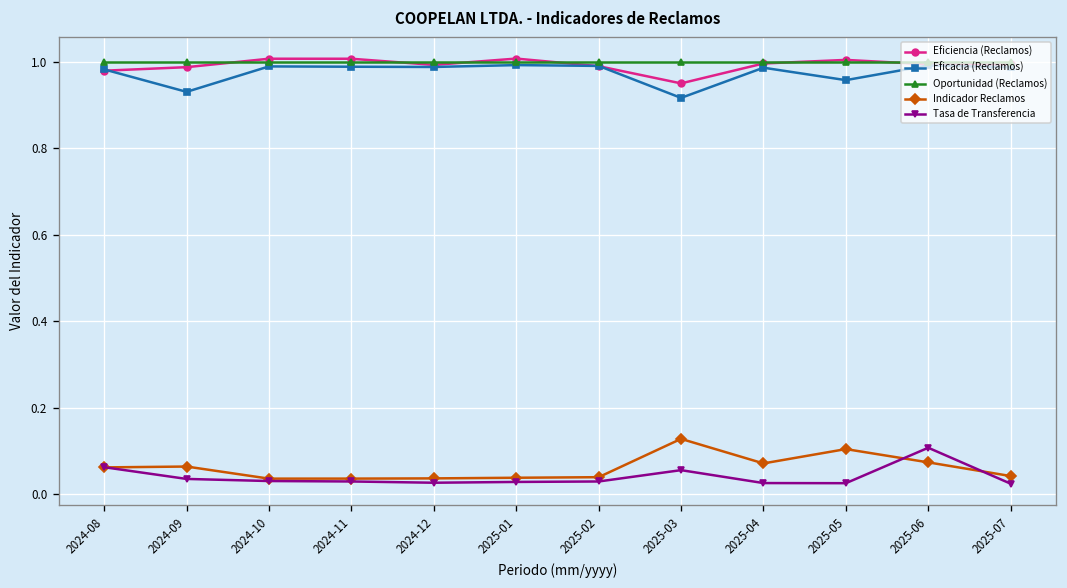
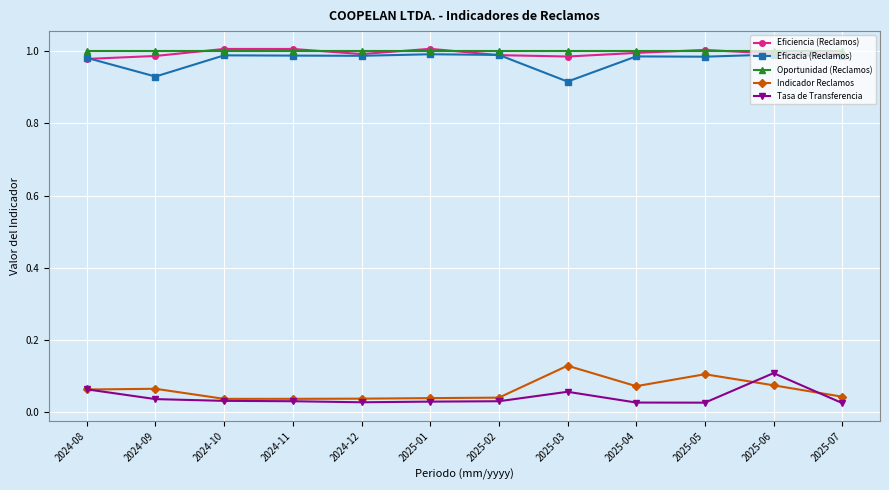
Eficiencia (Reclamos), 2025-03: 0.95 -> 0.99
Eficacia (Reclamos), 2025-05: 0.96 -> 0.99
